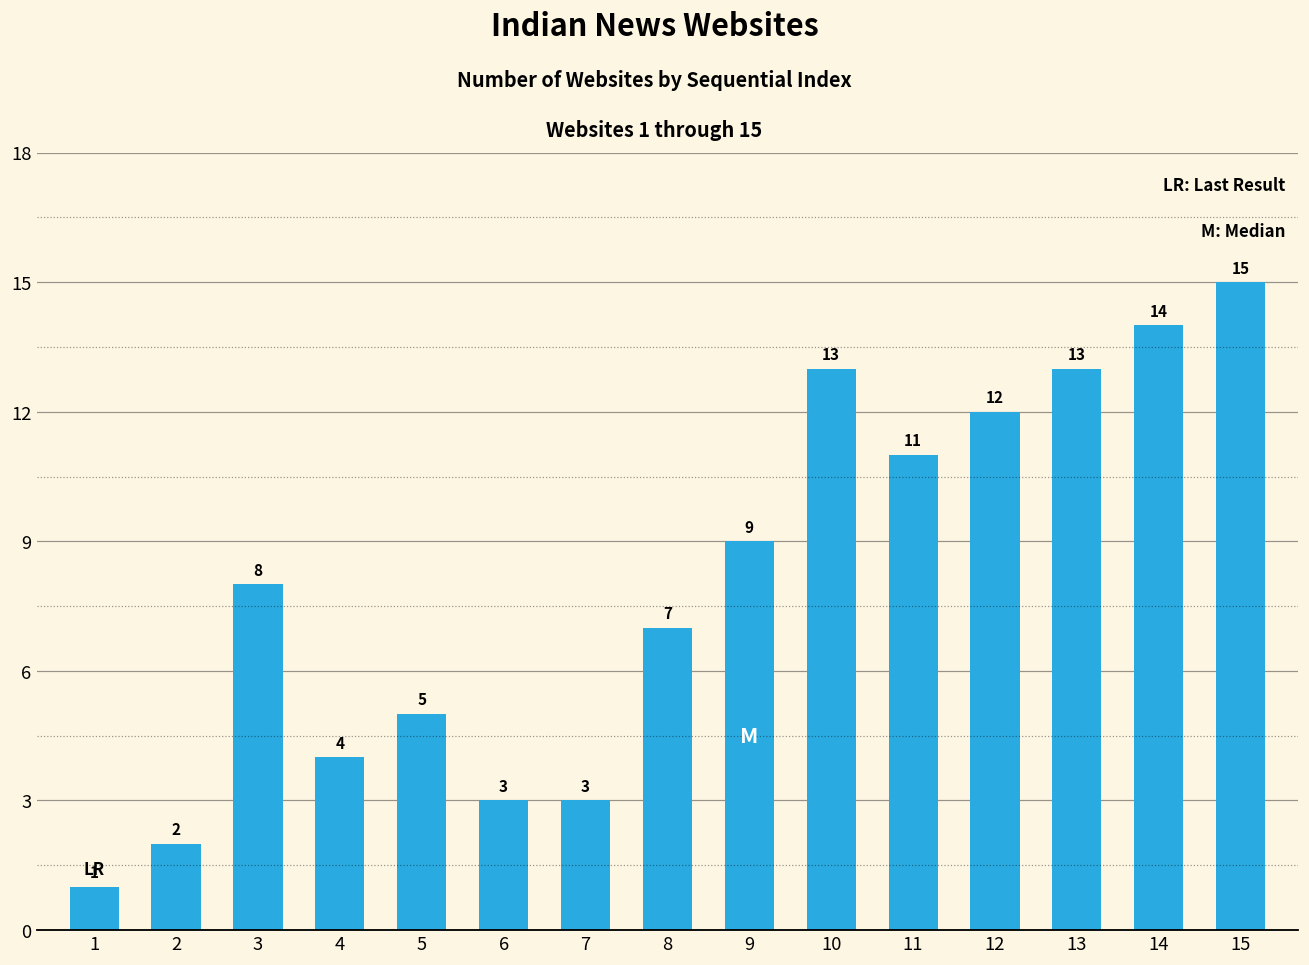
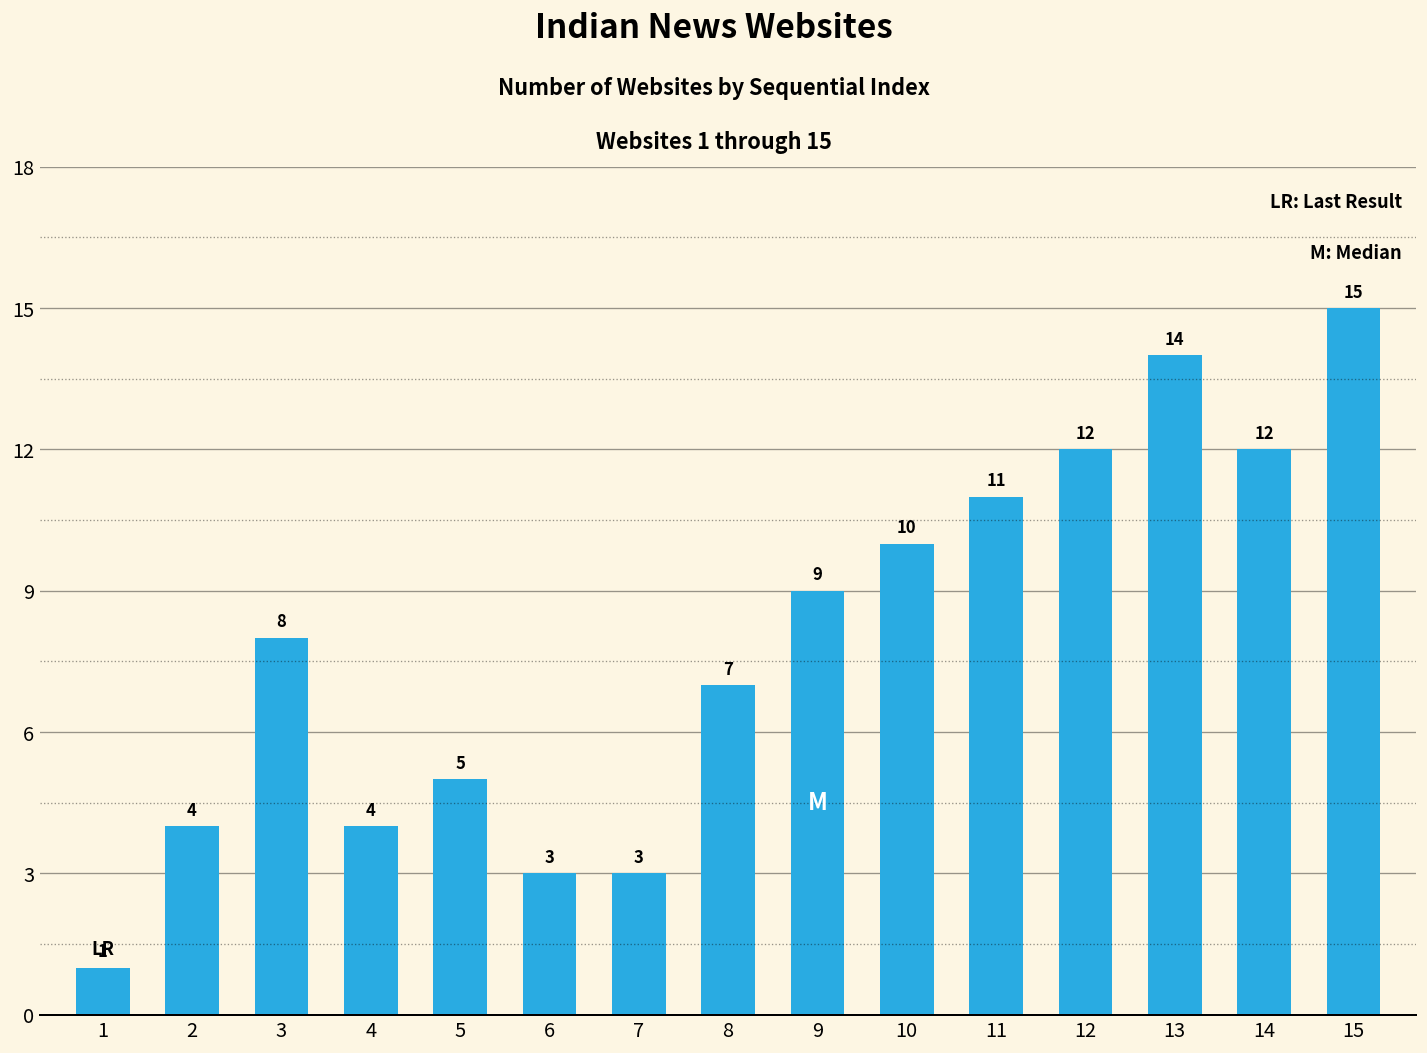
2: 2 -> 4
10: 13 -> 10
13: 13 -> 14
14: 14 -> 12
